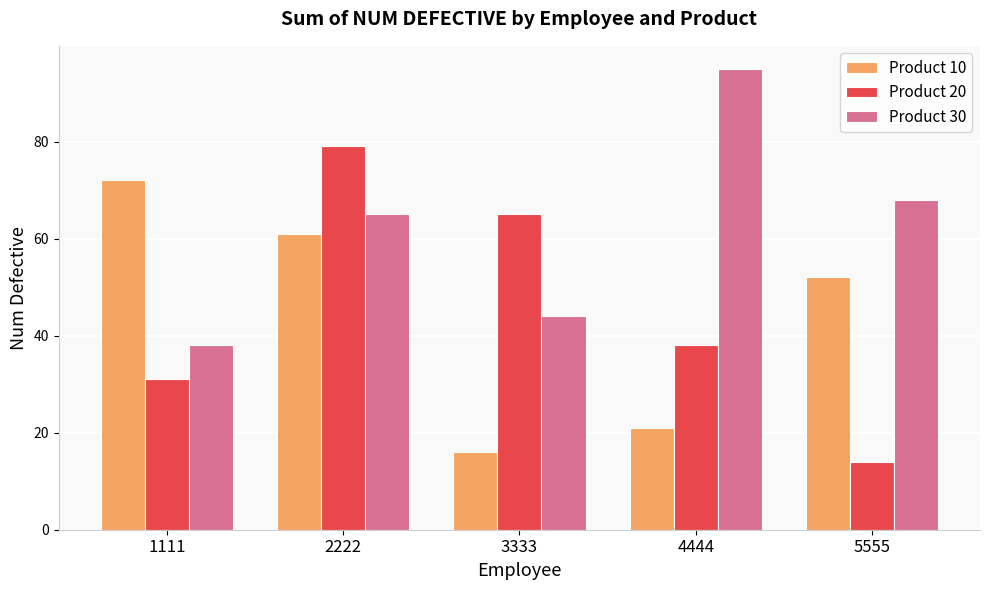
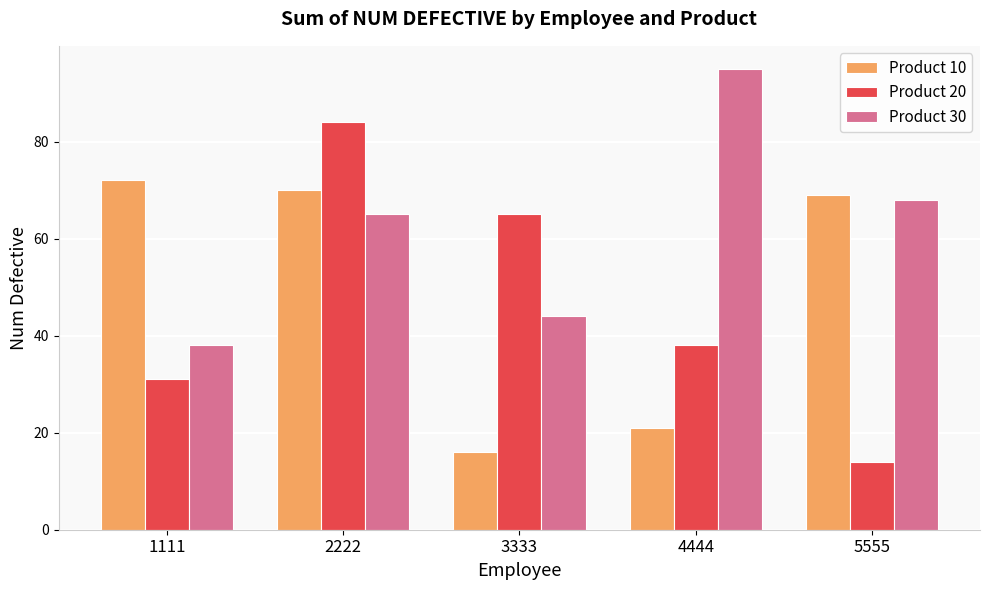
Product 10, 2222: 61 -> 70
Product 20, 2222: 79 -> 84
Product 10, 5555: 52 -> 69
